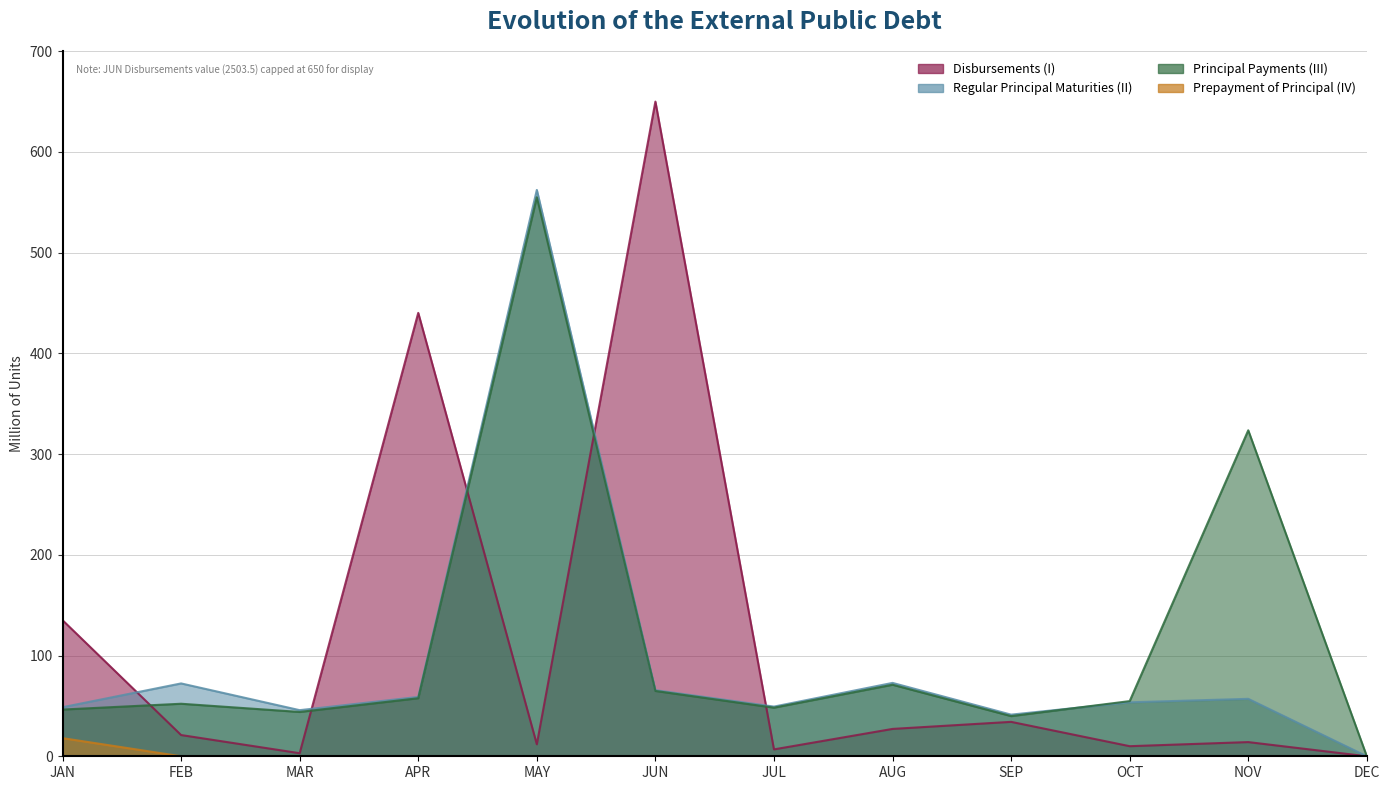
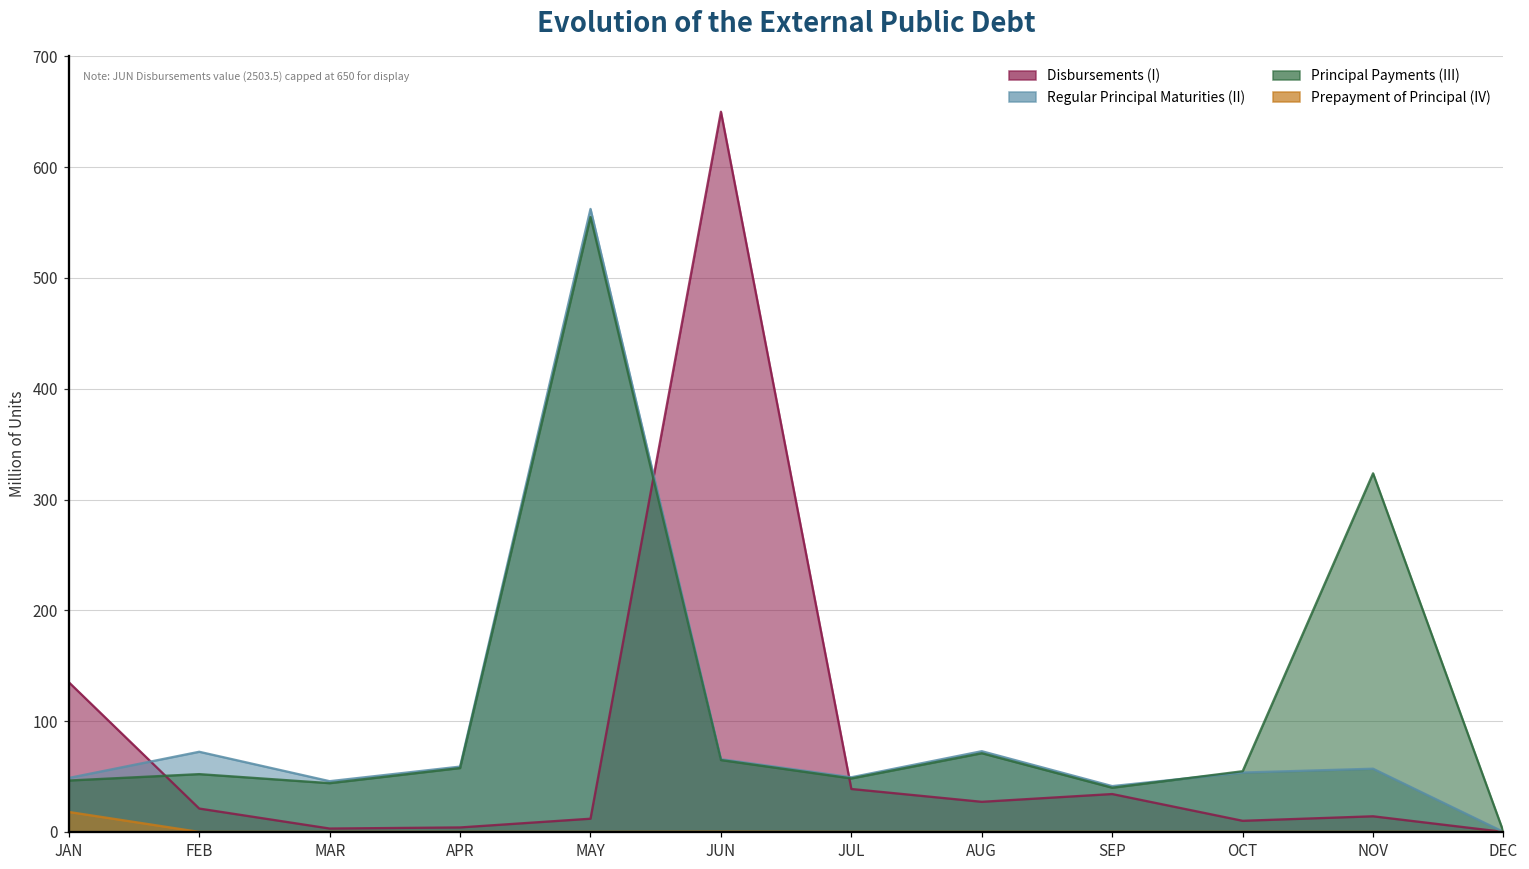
Disbursements (I), APR: 440 -> 4
Disbursements (I), JUL: 7 -> 39
